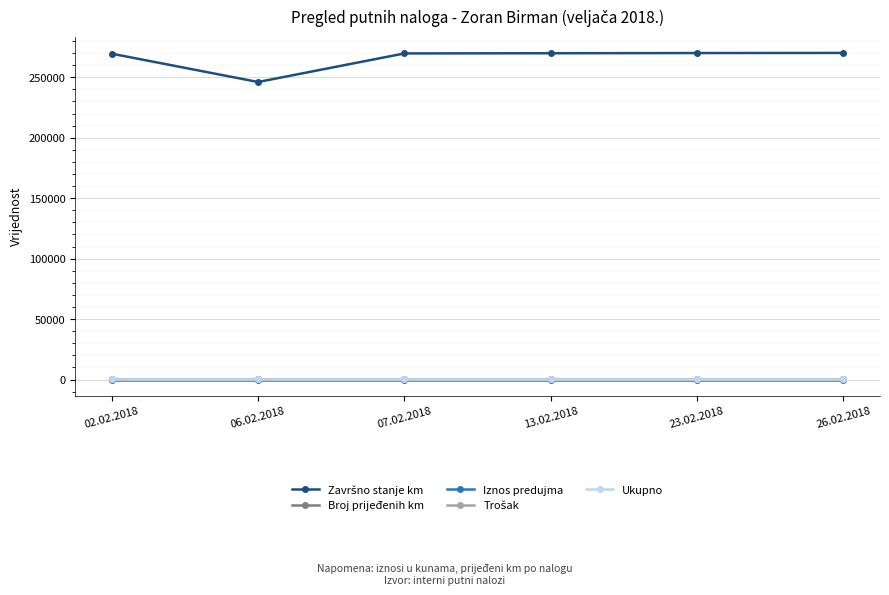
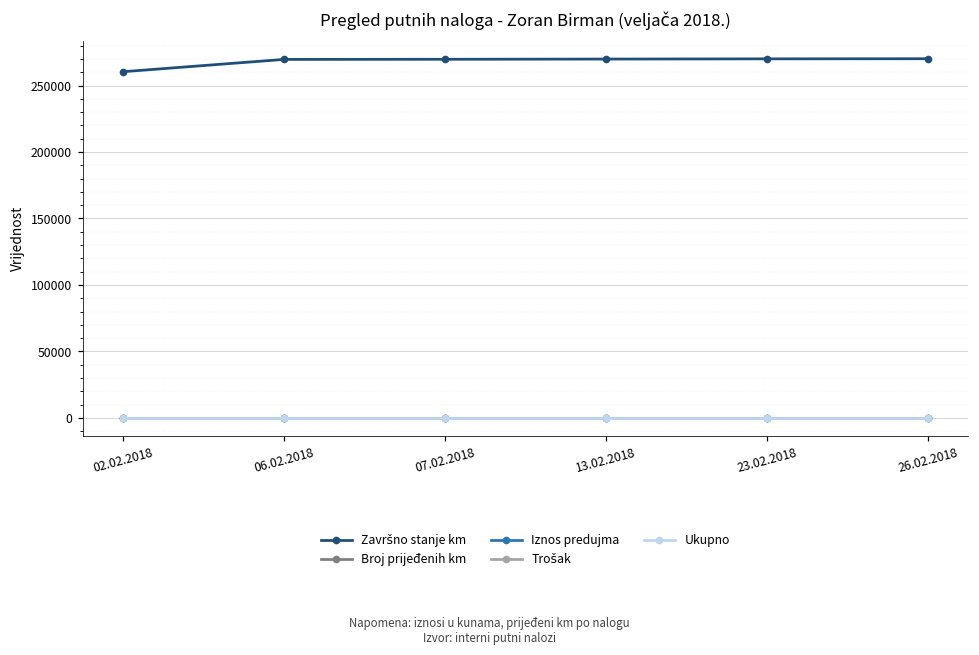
Završno stanje km, 02.02.2018: 270000 -> 260000
Završno stanje km, 06.02.2018: 246000 -> 270000
